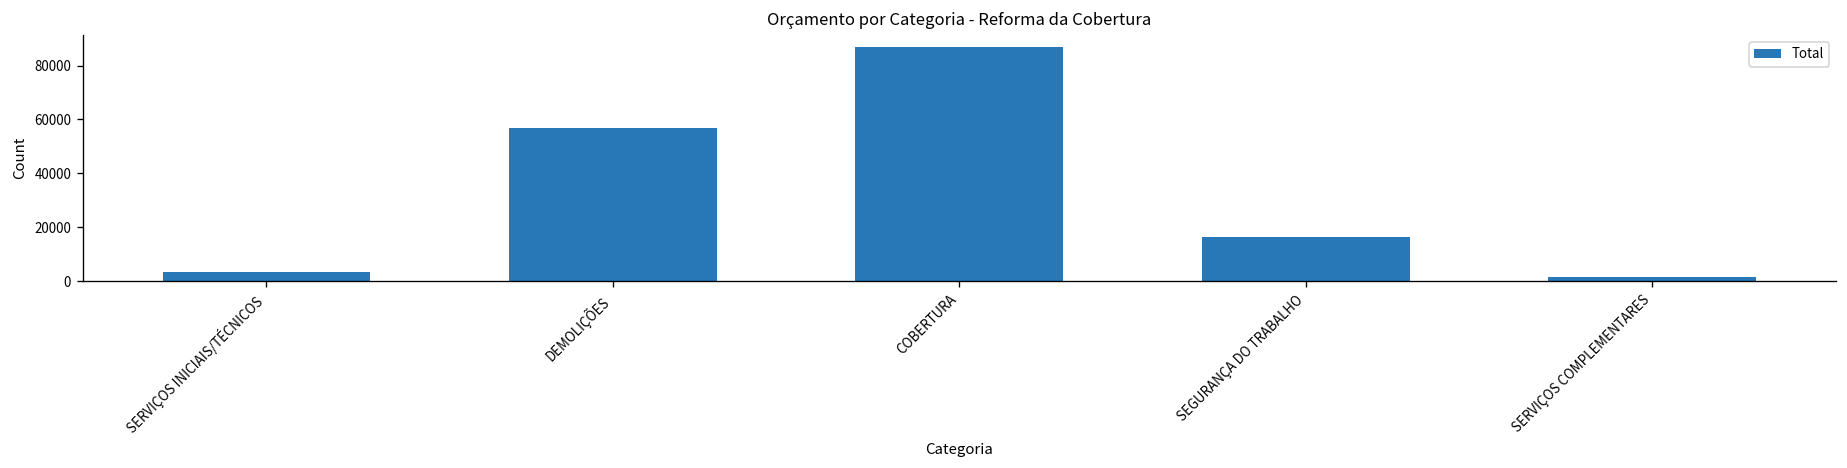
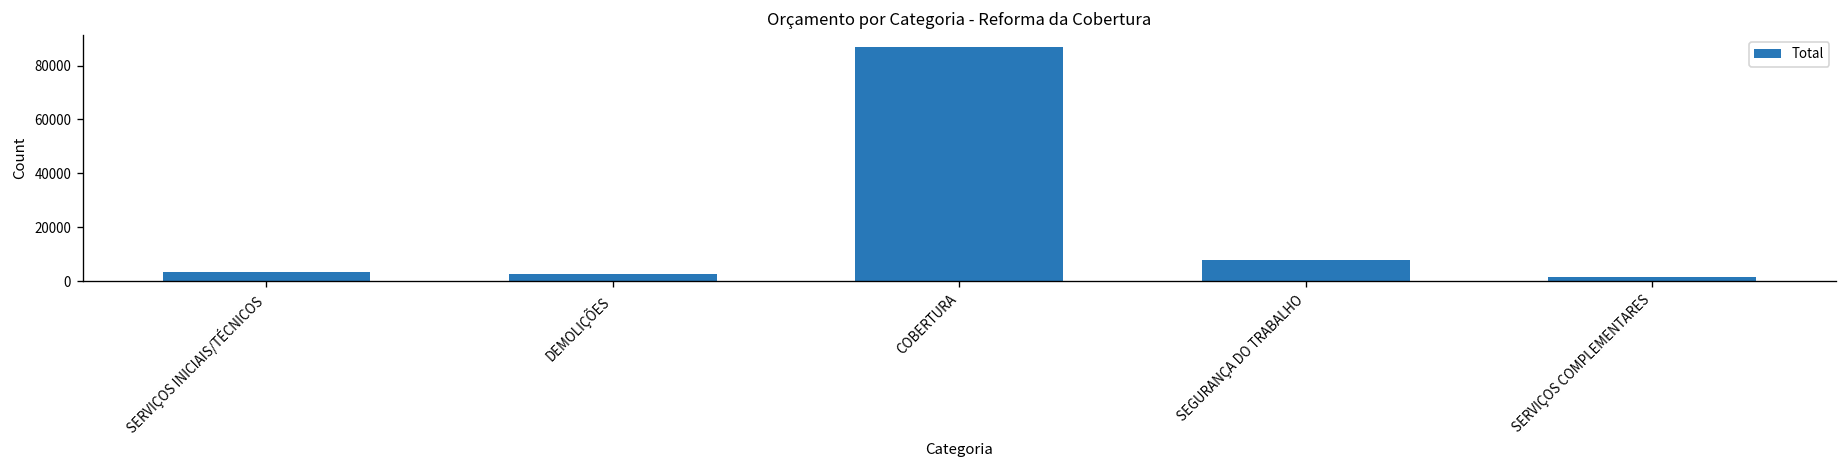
DEMOLIÇÕES: 57000 -> 3000
SEGURANÇA DO TRABALHO: 16000 -> 8000
